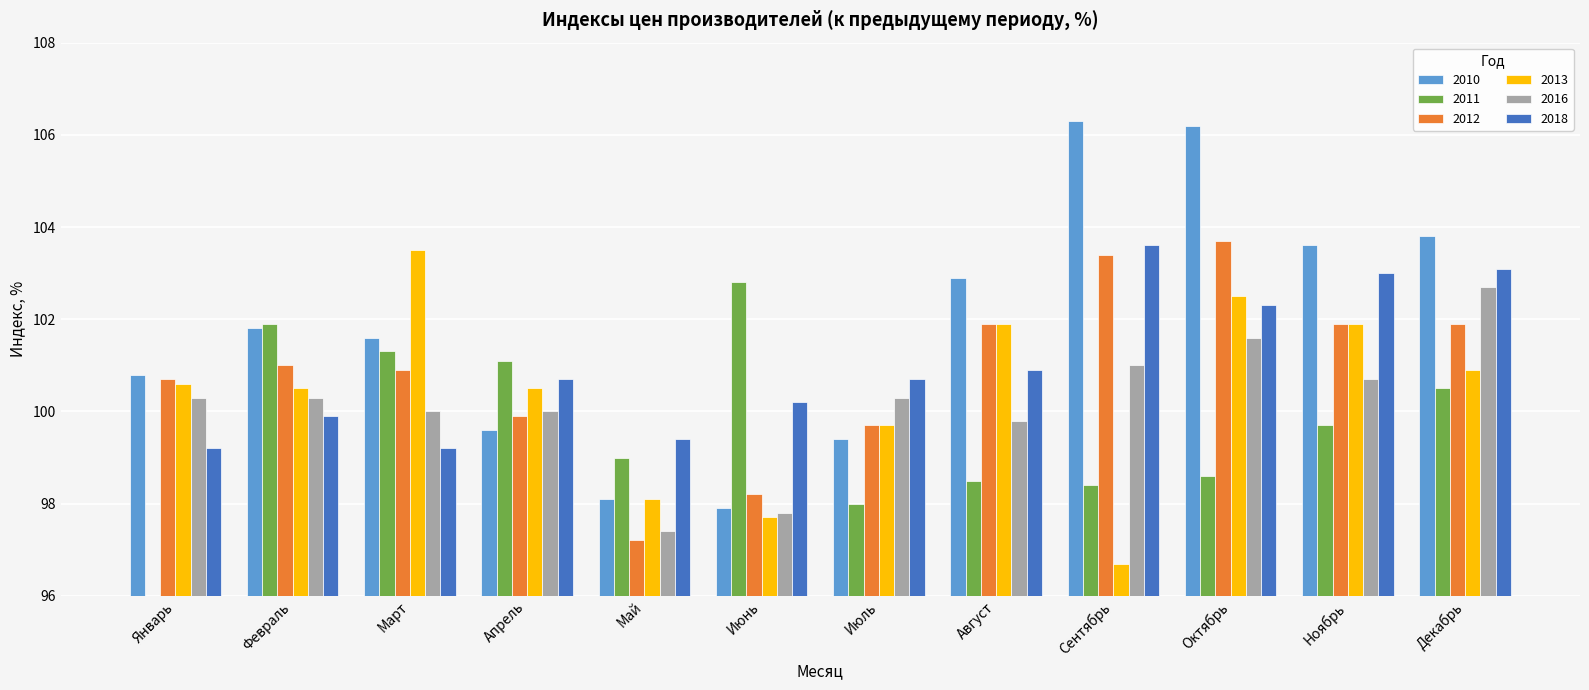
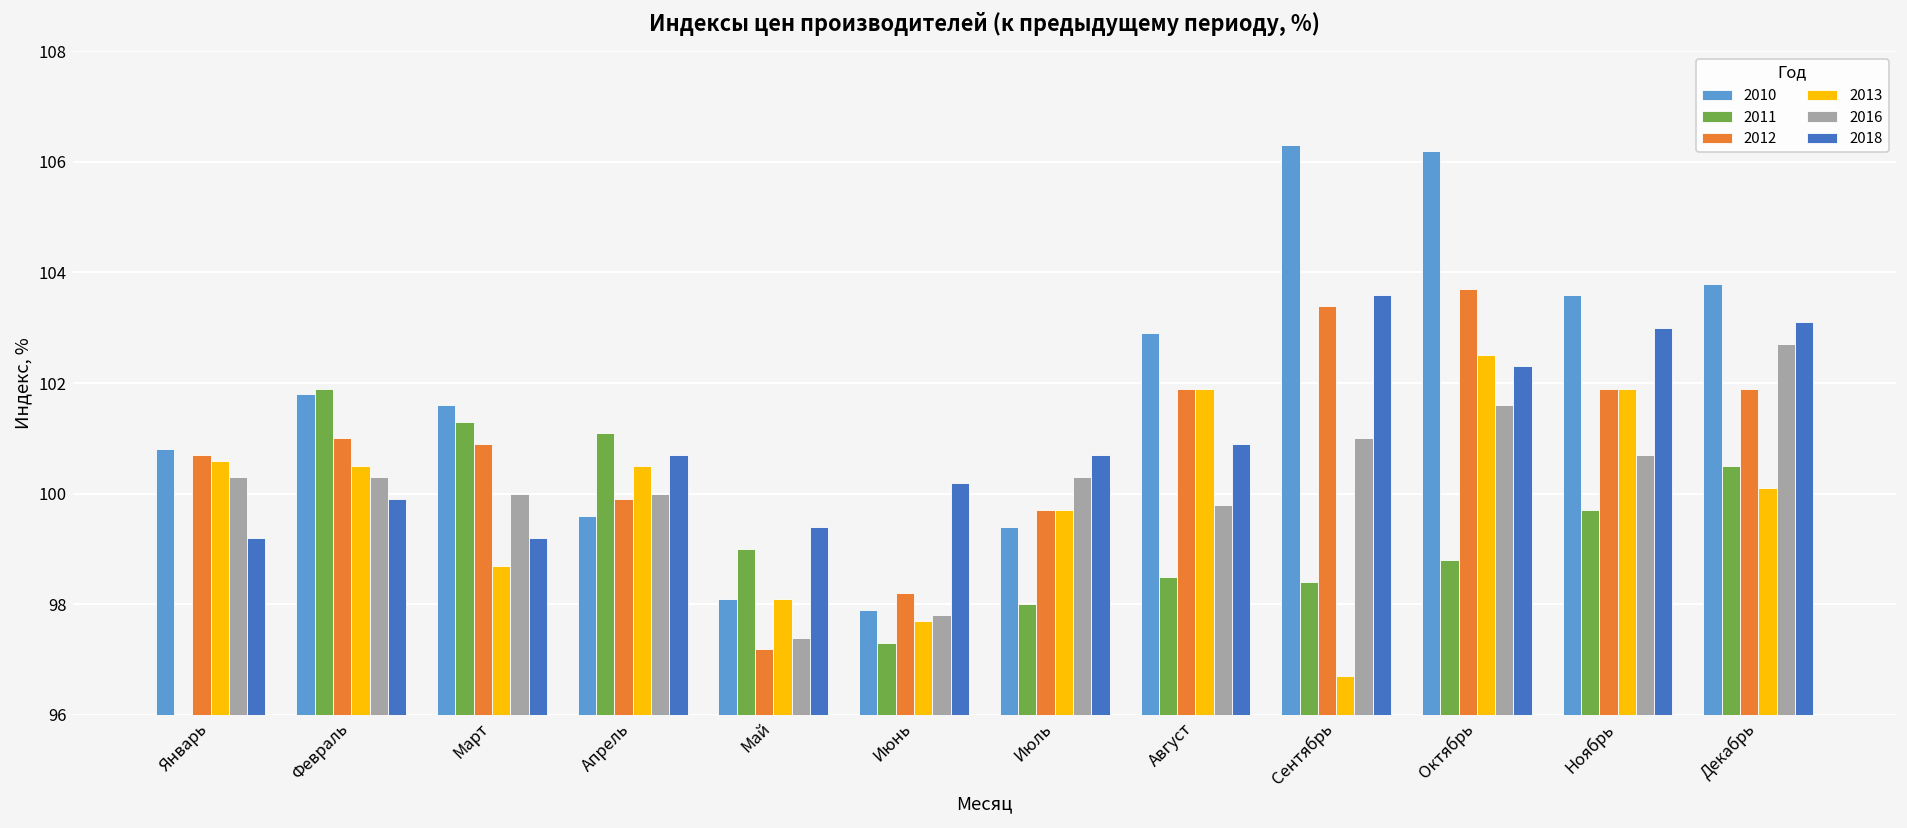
2013, Март: 103.5 -> 98.7
2011, Июнь: 102.8 -> 97.3
2011, Октябрь: 98.6 -> 98.8
2013, Декабрь: 100.9 -> 100.1
